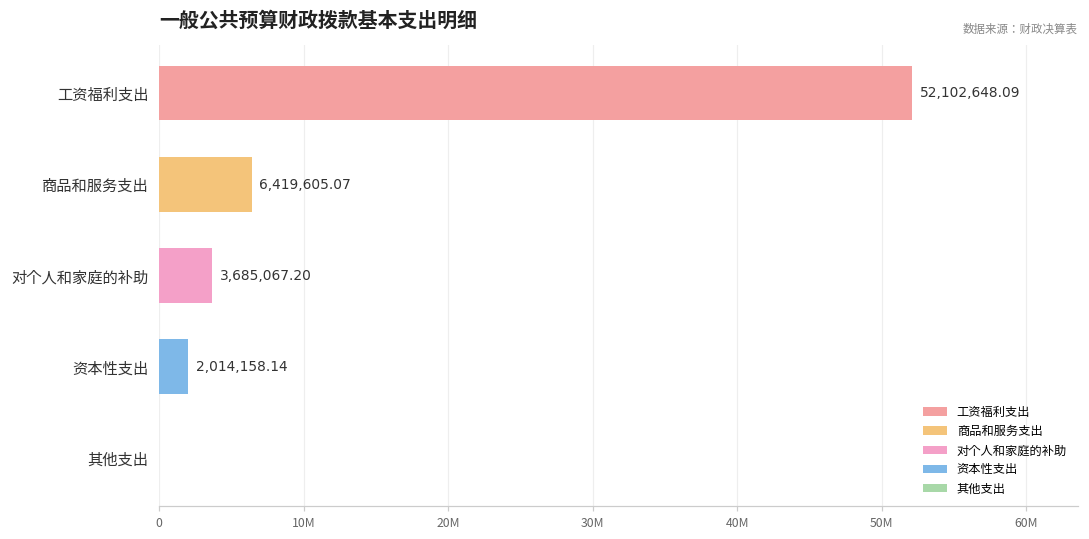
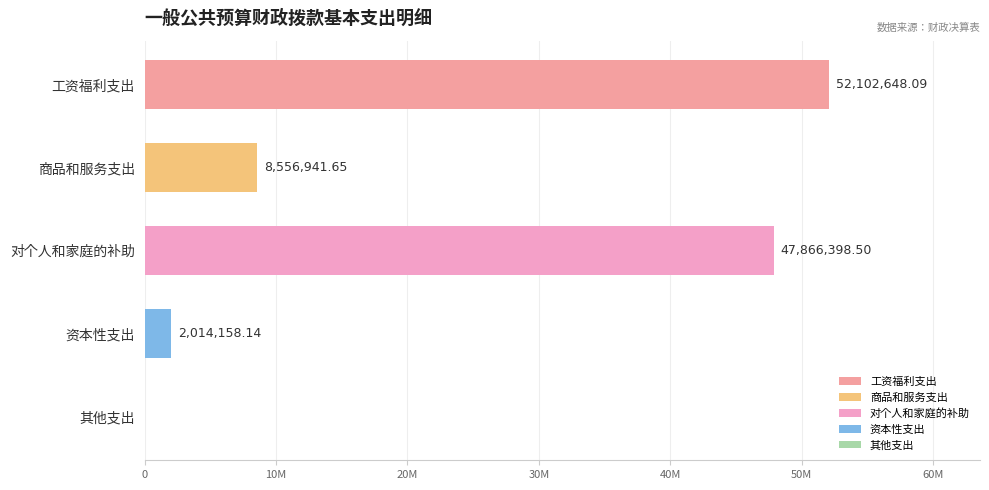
商品和服务支出: 6,419,605.07 -> 8,556,941.65
对个人和家庭的补助: 3,685,067.20 -> 47,866,398.50
